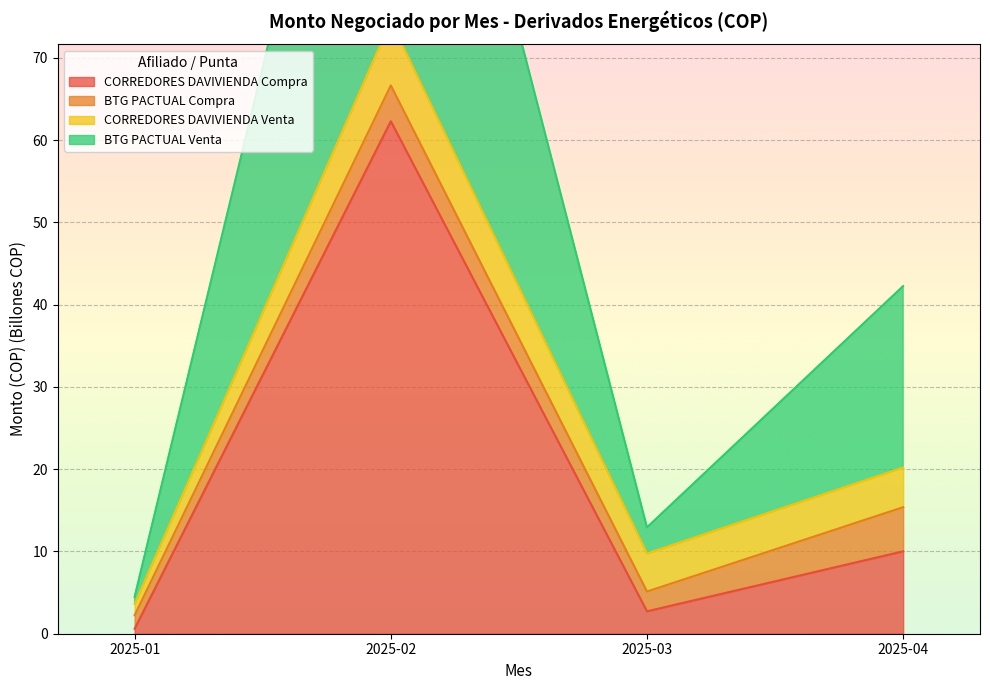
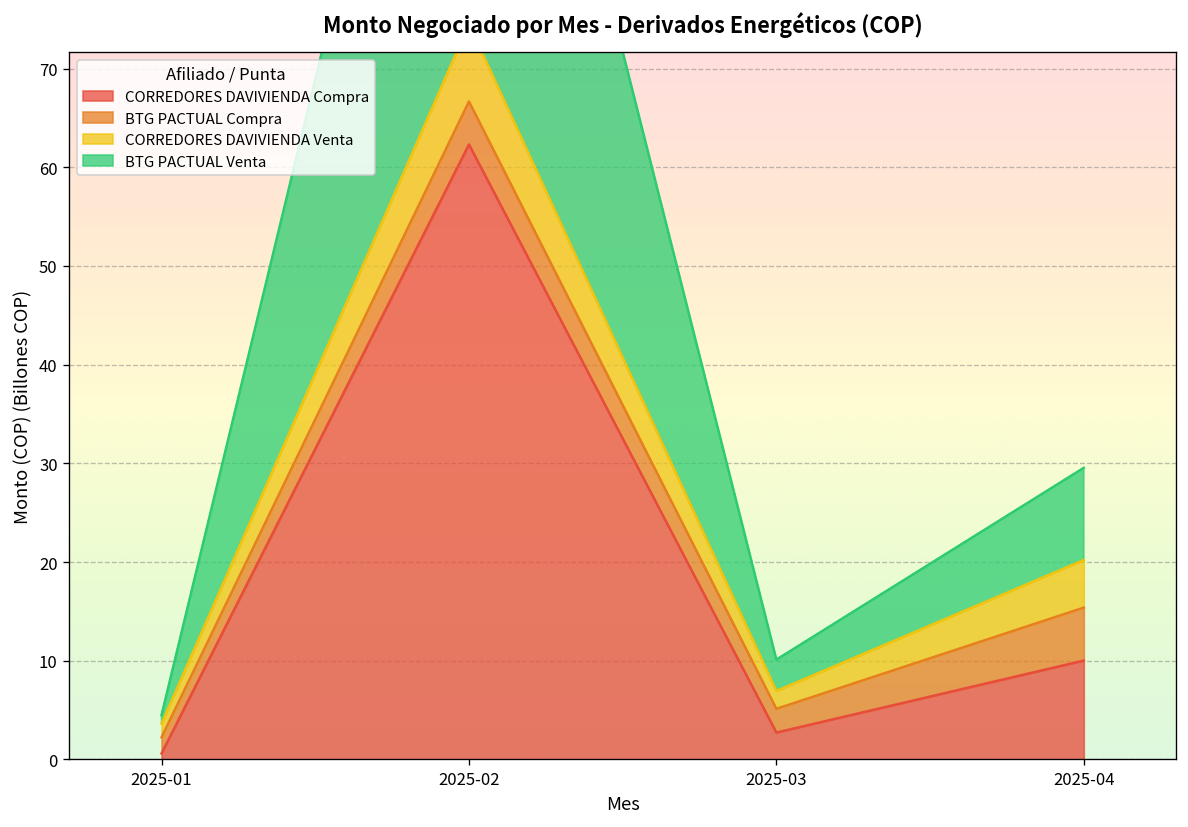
CORREDORES DAVIVIENDA Venta, 2025-03: 5 -> 2
BTG PACTUAL Venta, 2025-04: 22 -> 9
